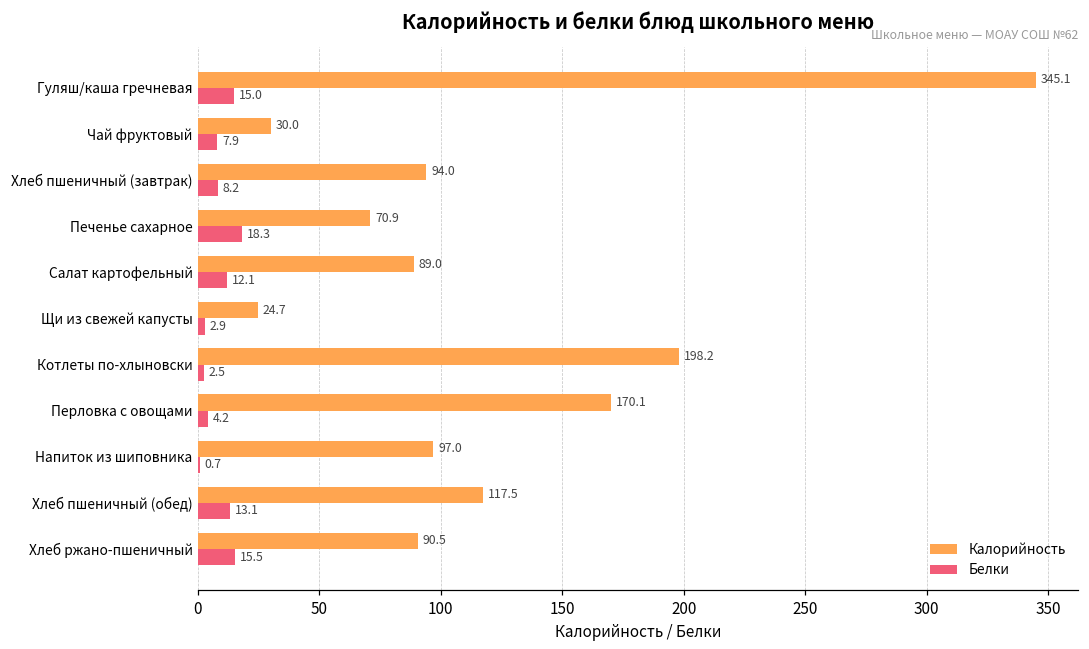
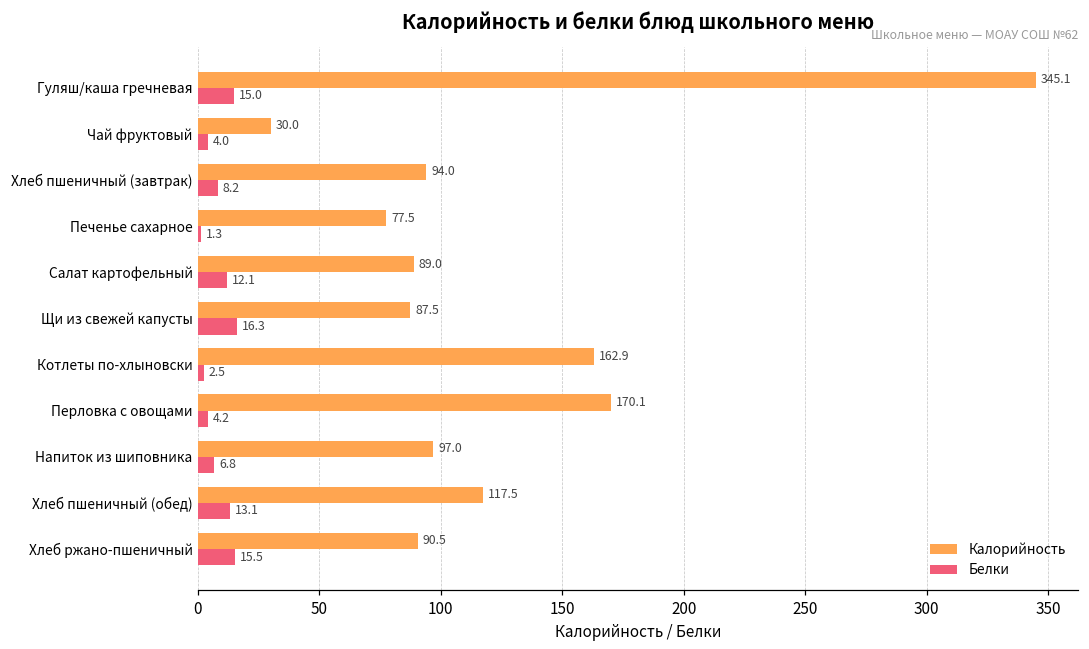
Белки, Чай фруктовый: 7.9 -> 4.0
Калорийность, Печенье сахарное: 70.9 -> 77.5
Белки, Печенье сахарное: 18.3 -> 1.3
Калорийность, Щи из свежей капусты: 24.7 -> 87.5
Белки, Щи из свежей капусты: 2.9 -> 16.3
Калорийность, Котлеты по-хлыновски: 198.2 -> 162.9
Белки, Напиток из шиповника: 0.7 -> 6.8
